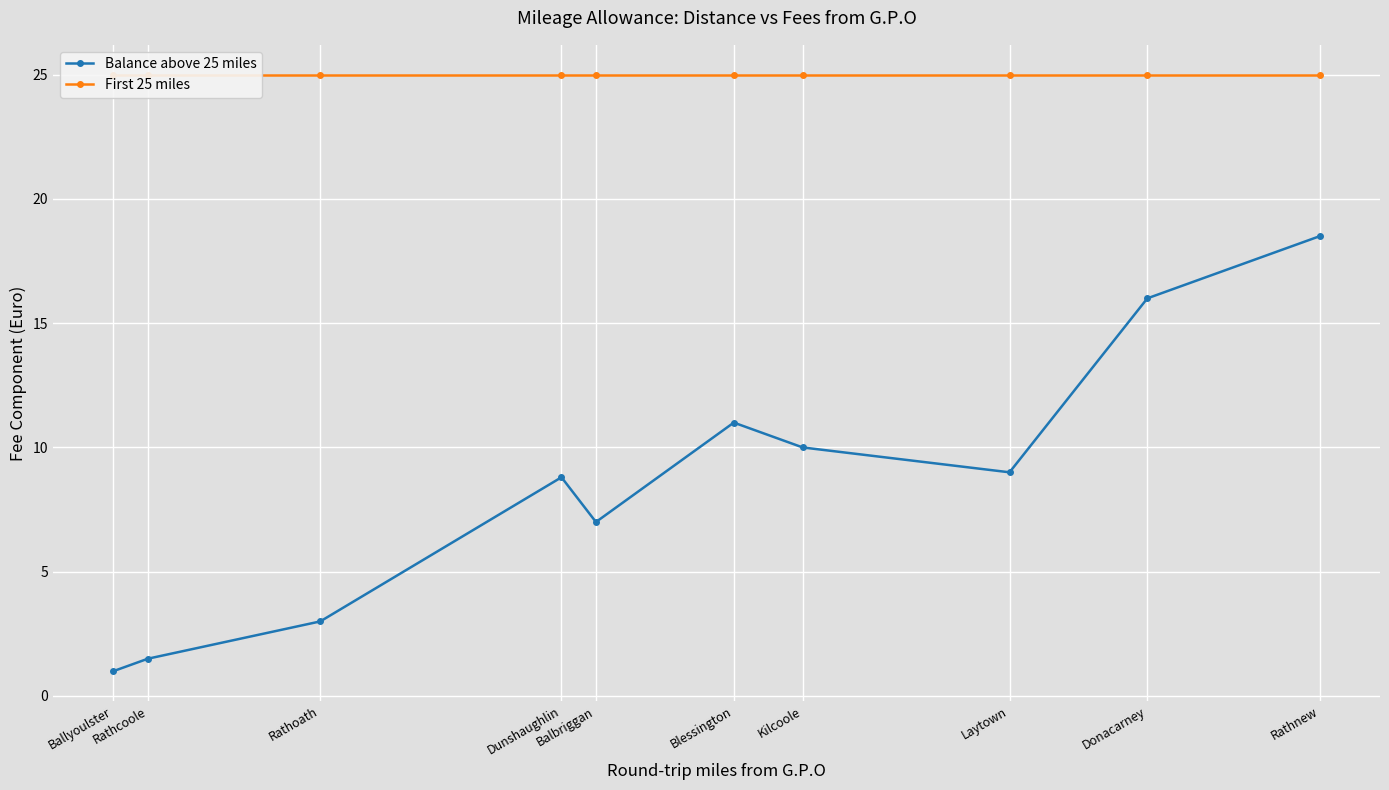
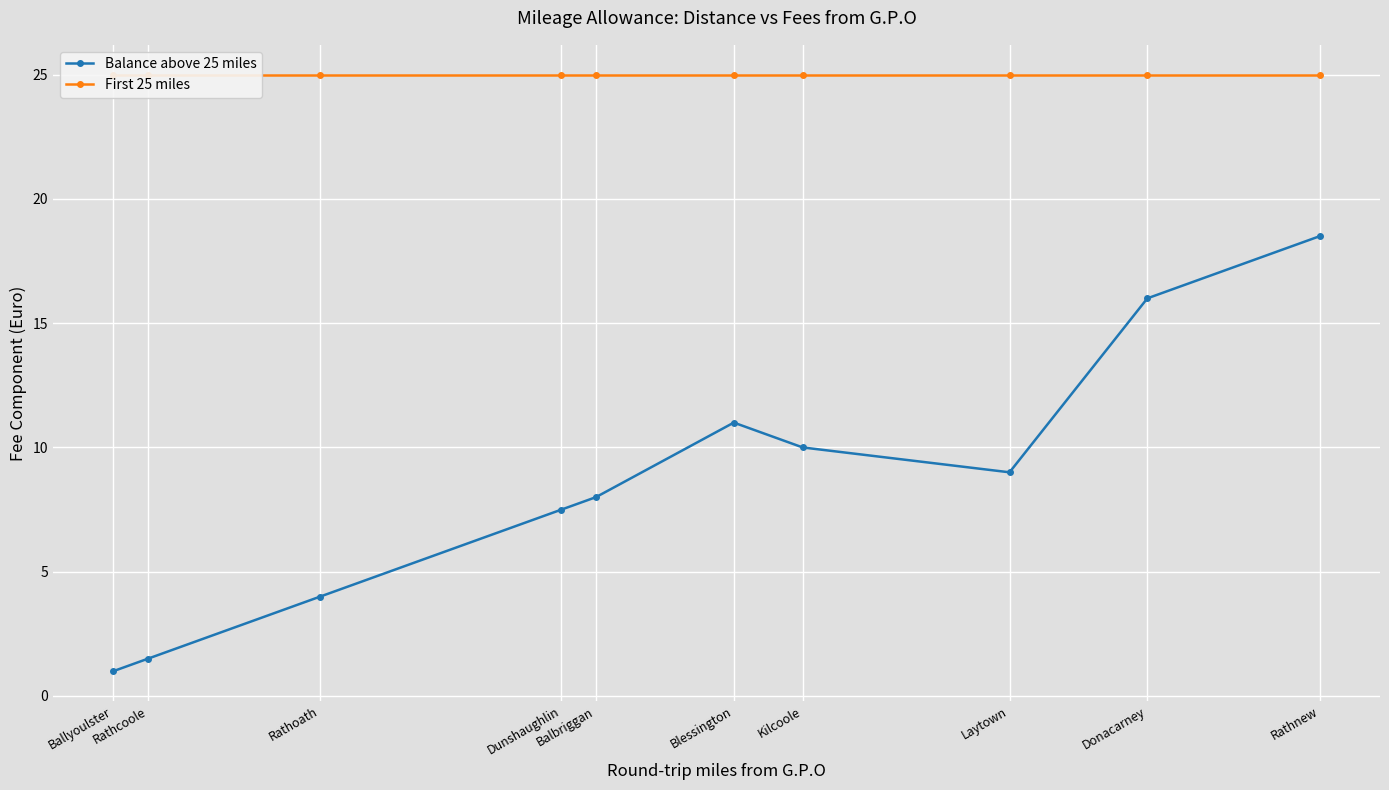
Balance above 25 miles, Rathoath: 3 -> 4
Balance above 25 miles, Dunshaughlin: 8.8 -> 7.5
Balance above 25 miles, Balbriggan: 7 -> 8
